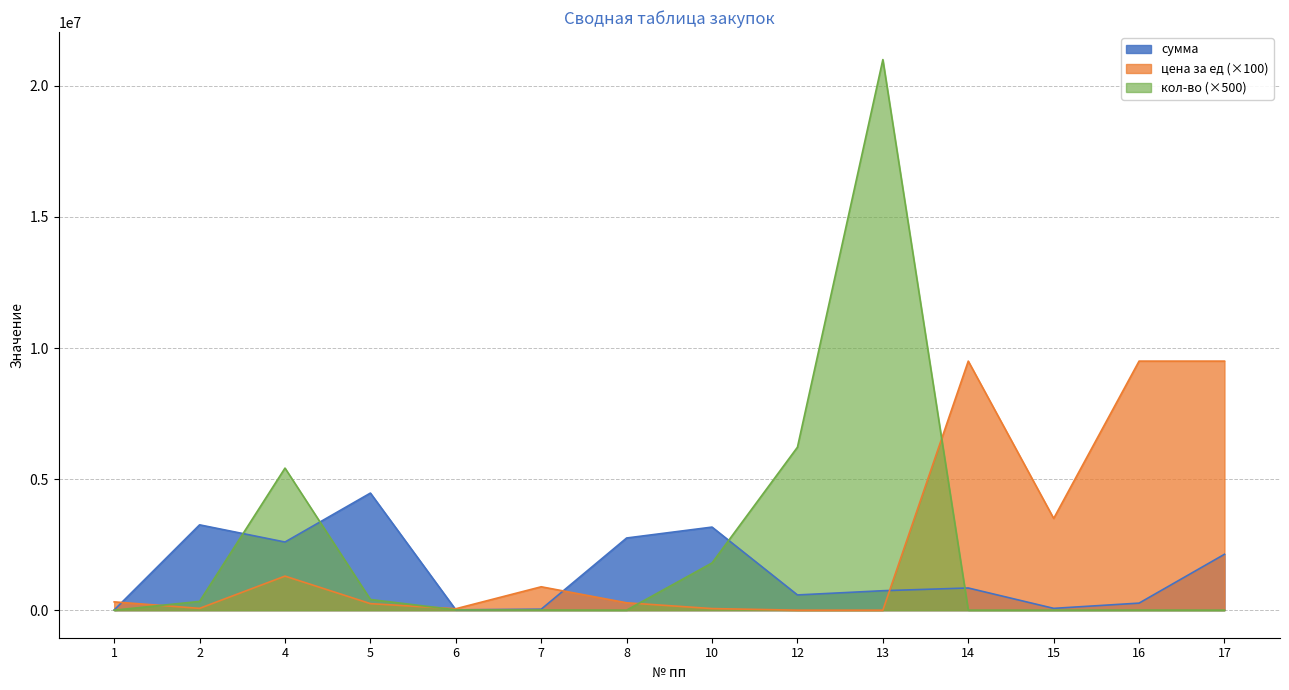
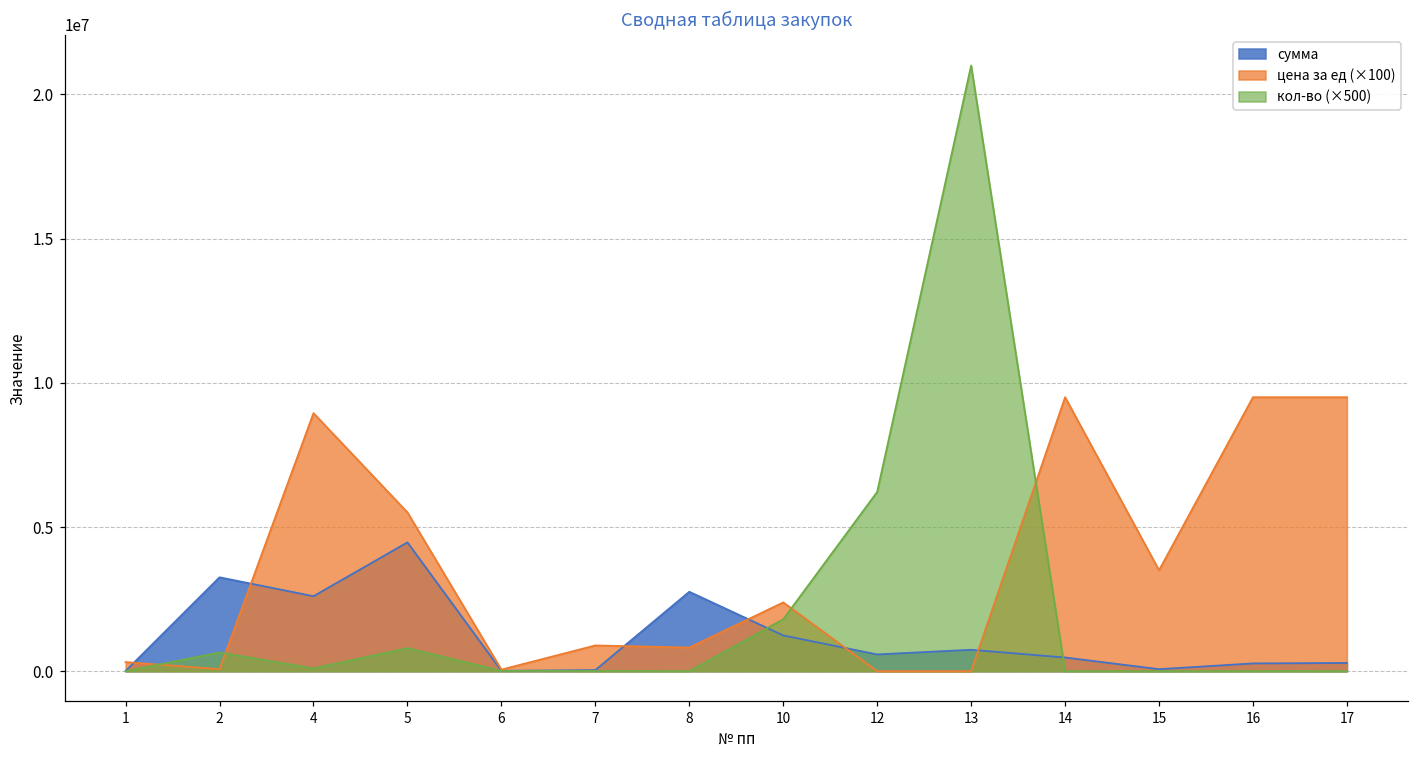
кол-во (×500), 2: 300000 -> 700000
цена за ед (×100), 4: 1300000 -> 8900000
кол-во (×500), 4: 5400000 -> 100000
цена за ед (×100), 5: 300000 -> 5500000
кол-во (×500), 5: 400000 -> 800000
цена за ед (×100), 8: 300000 -> 800000
сумма, 10: 3200000 -> 1200000
цена за ед (×100), 10: 100000 -> 2400000
сумма, 14: 800000 -> 500000
сумма, 17: 2100000 -> 300000
